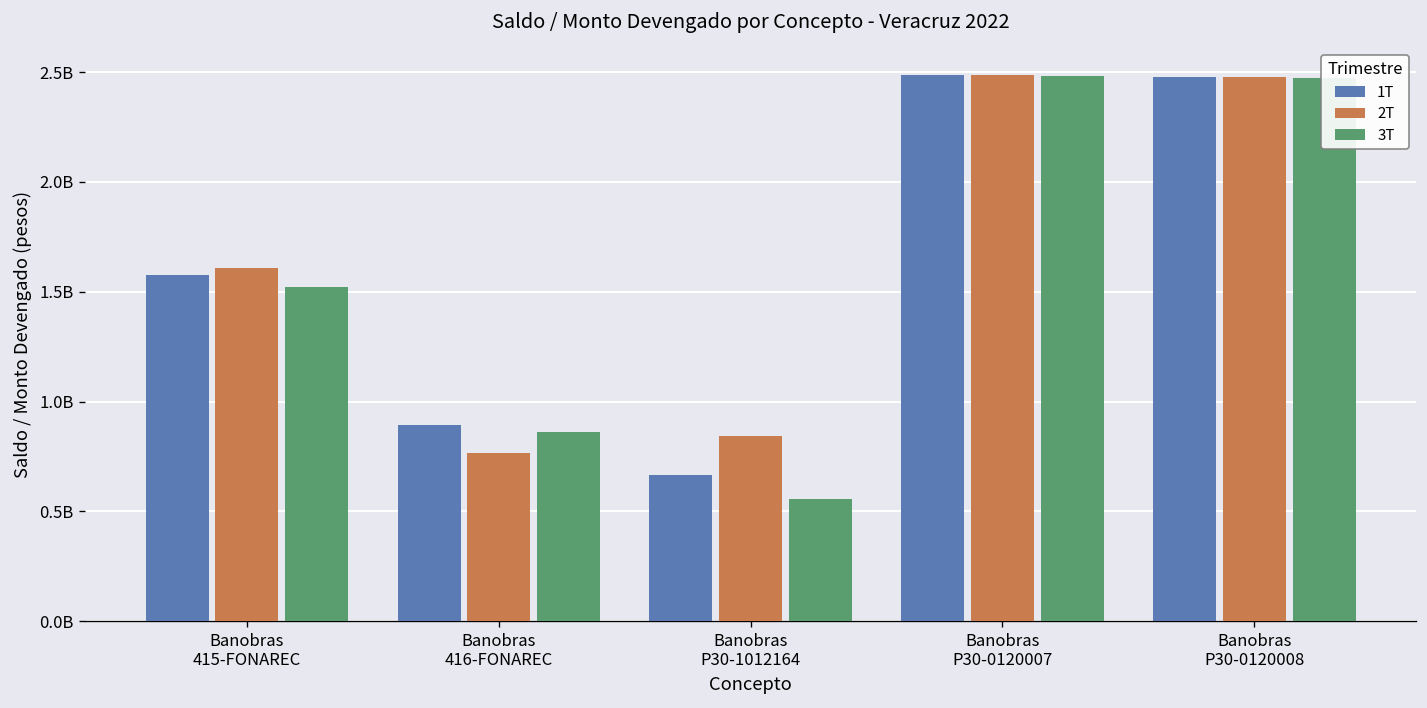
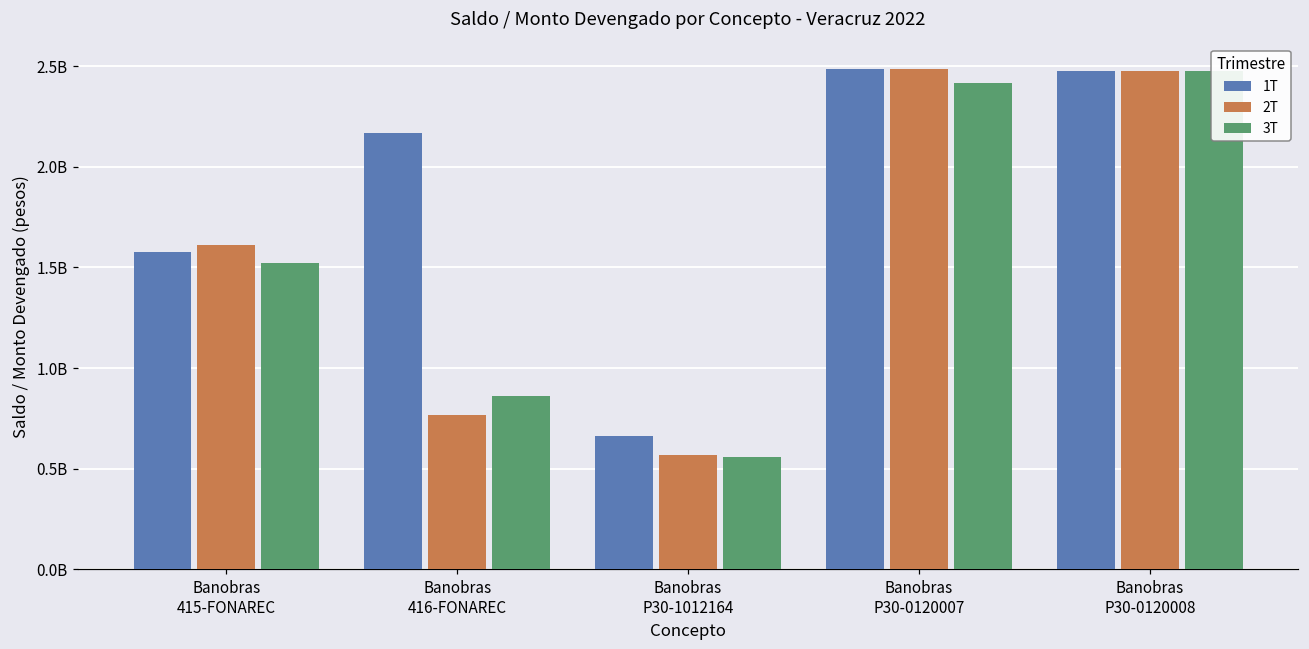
1T, Banobras 416-FONAREC: 890000000 -> 2170000000
2T, Banobras P30-1012164: 840000000 -> 570000000
3T, Banobras P30-0120007: 2480000000 -> 2420000000
